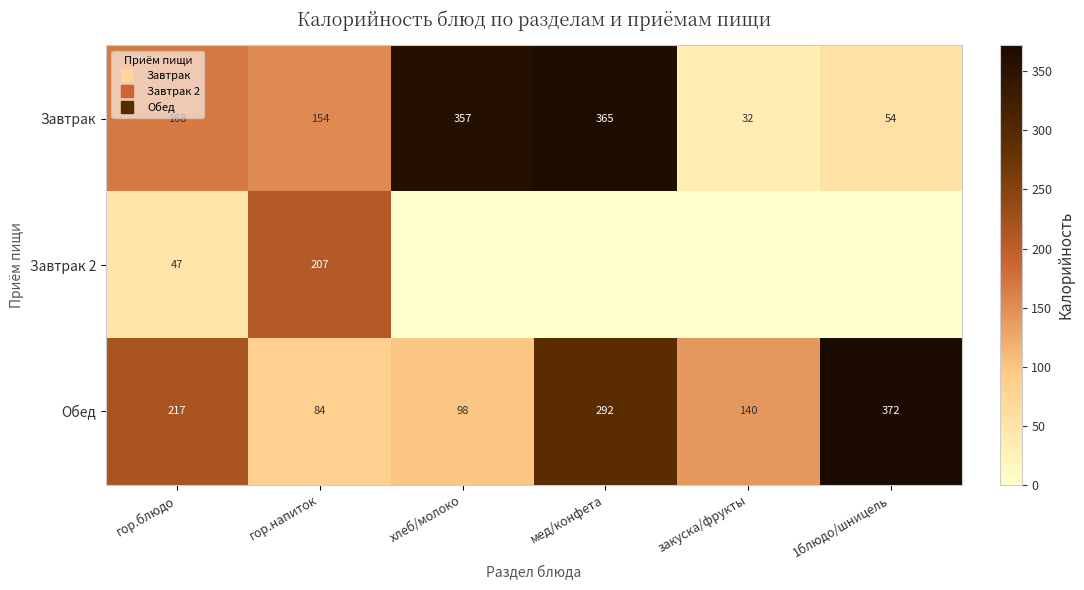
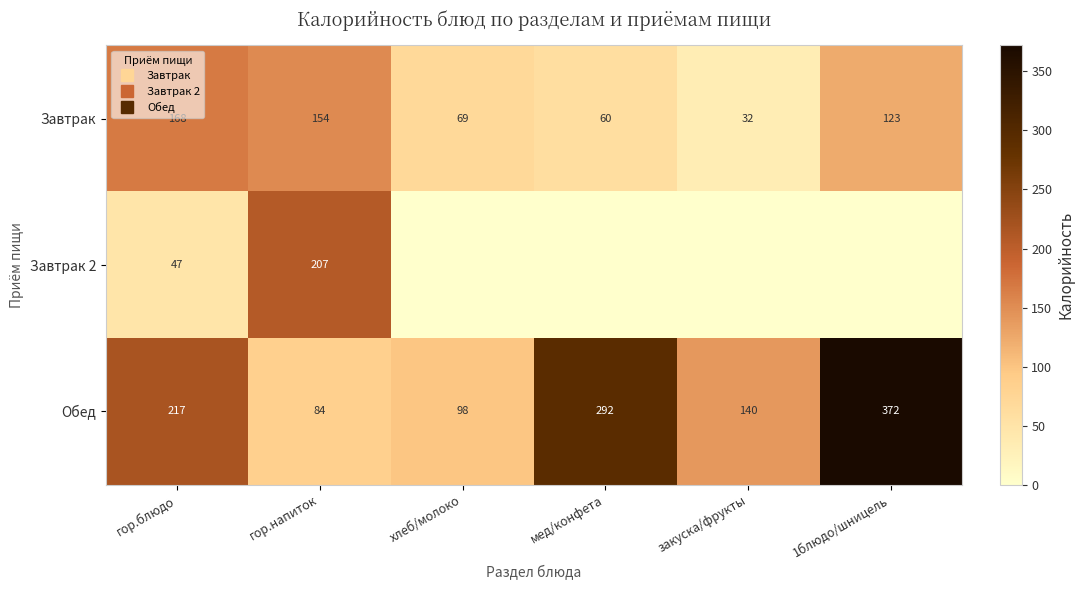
Завтрак, хлеб/молоко: 357 -> 69
Завтрак, мед/конфета: 365 -> 60
Завтрак, 1блюдо/шницель: 54 -> 123
